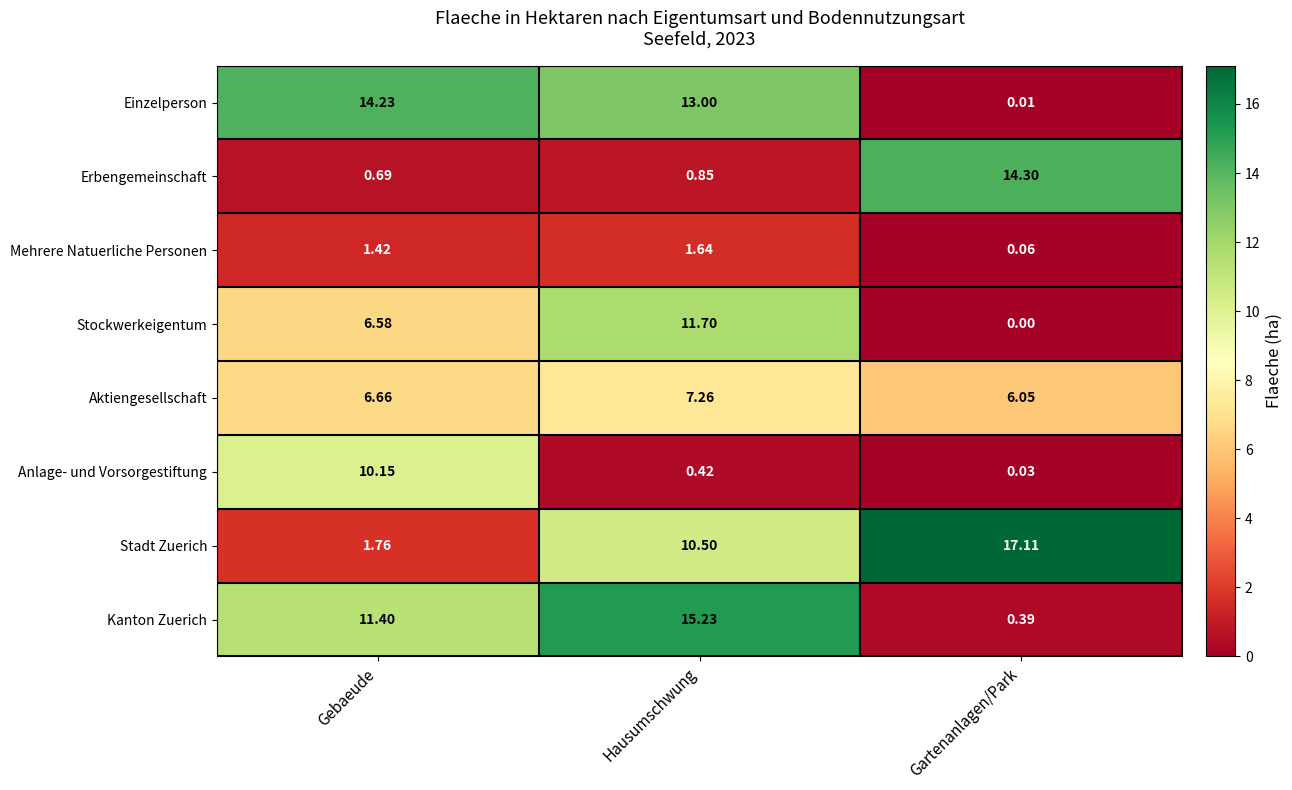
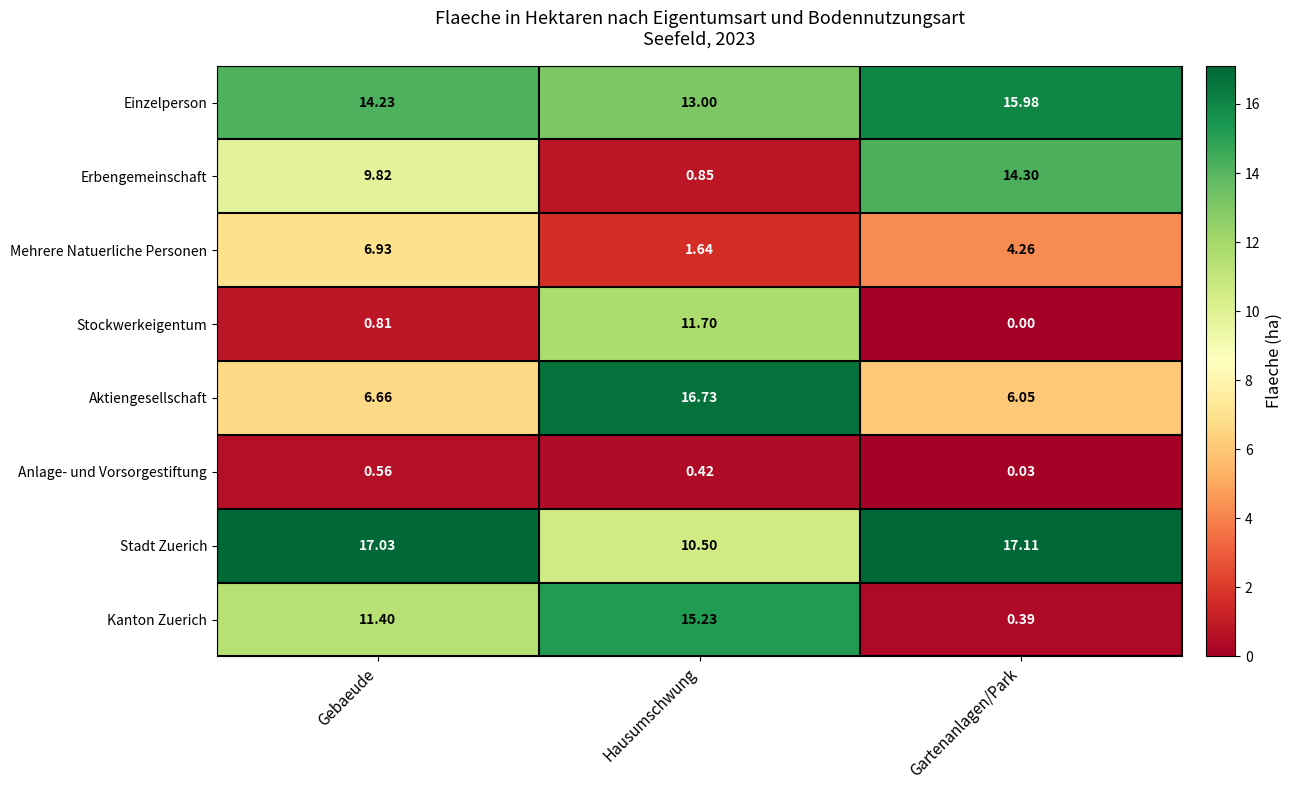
Einzelperson, Gartenanlagen/Park: 0.01 -> 15.98
Erbengemeinschaft, Gebaeude: 0.69 -> 9.82
Mehrere Natuerliche Personen, Gebaeude: 1.42 -> 6.93
Mehrere Natuerliche Personen, Gartenanlagen/Park: 0.06 -> 4.26
Stockwerkeigentum, Gebaeude: 6.58 -> 0.81
Aktiengesellschaft, Hausumschwung: 7.26 -> 16.73
Anlage- und Vorsorgestiftung, Gebaeude: 10.15 -> 0.56
Stadt Zuerich, Gebaeude: 1.76 -> 17.03
